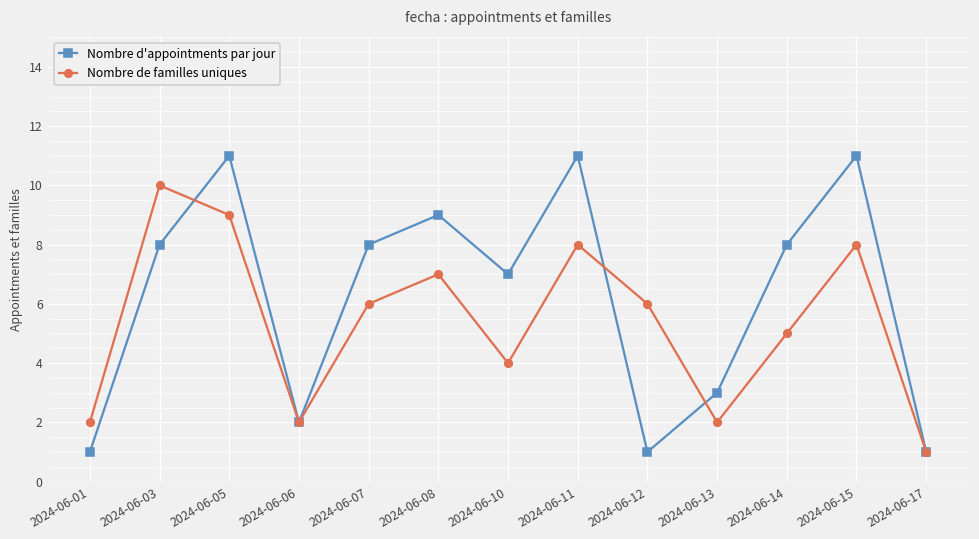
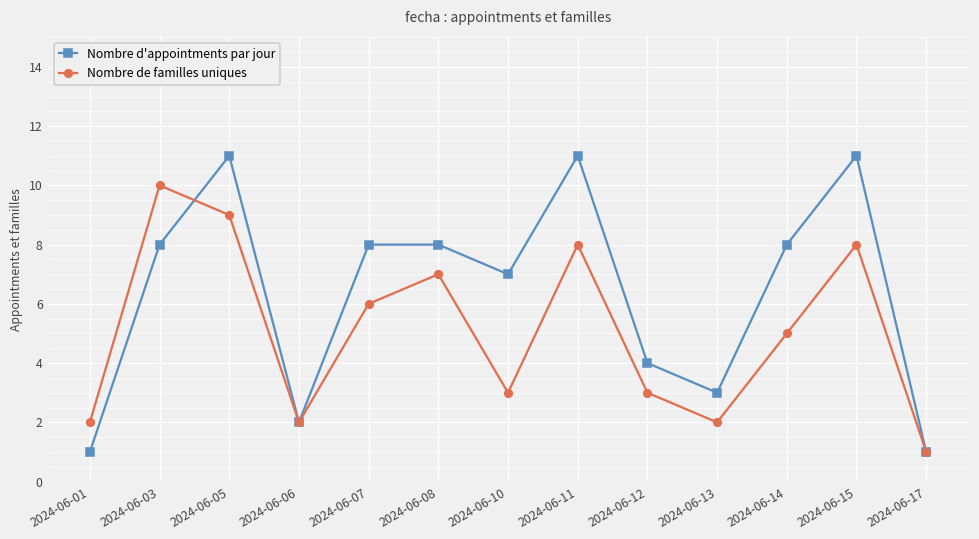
Nombre d'appointments par jour, 2024-06-08: 9 -> 8
Nombre de familles uniques, 2024-06-10: 4 -> 3
Nombre d'appointments par jour, 2024-06-12: 1 -> 4
Nombre de familles uniques, 2024-06-12: 6 -> 3
